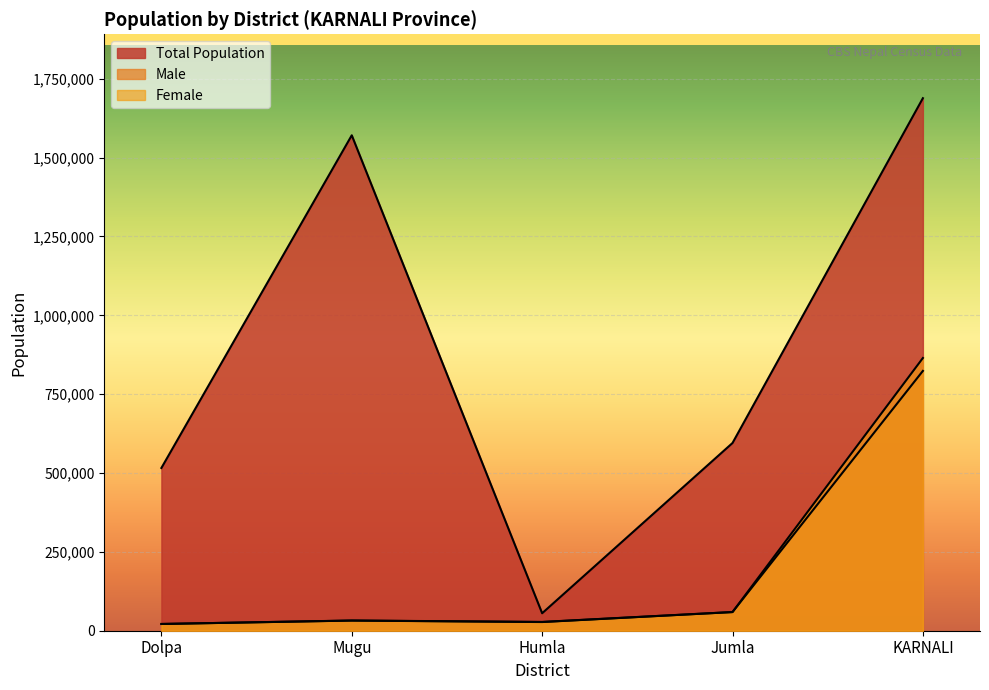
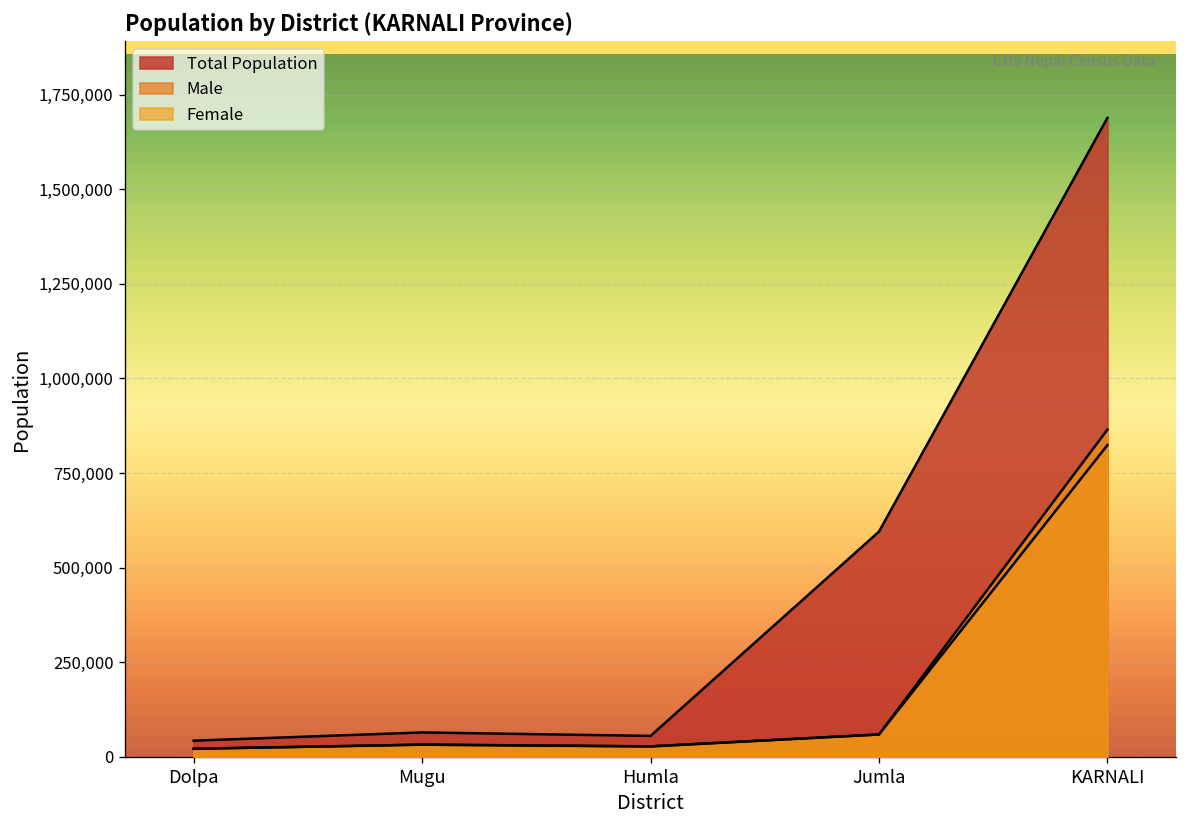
Total Population, Dolpa: 520,000 -> 40,000
Total Population, Mugu: 1,570,000 -> 60,000
